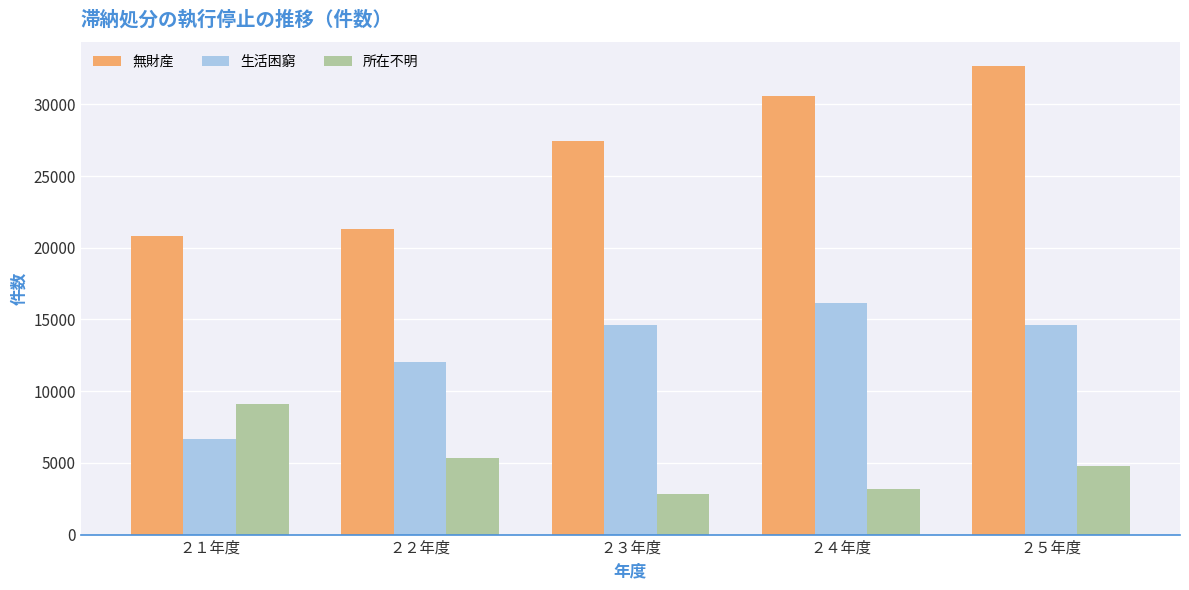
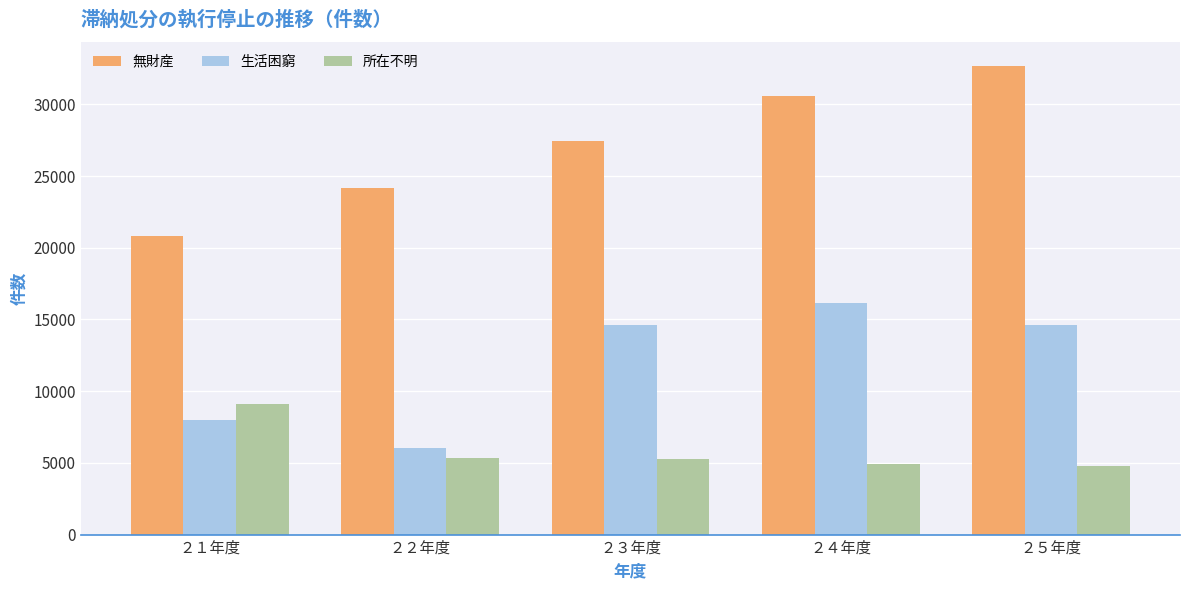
生活困窮, ２１年度: 6700 -> 8000
無財産, ２２年度: 21300 -> 24200
生活困窮, ２２年度: 12000 -> 6000
所在不明, ２３年度: 2800 -> 5300
所在不明, ２４年度: 3200 -> 4900
